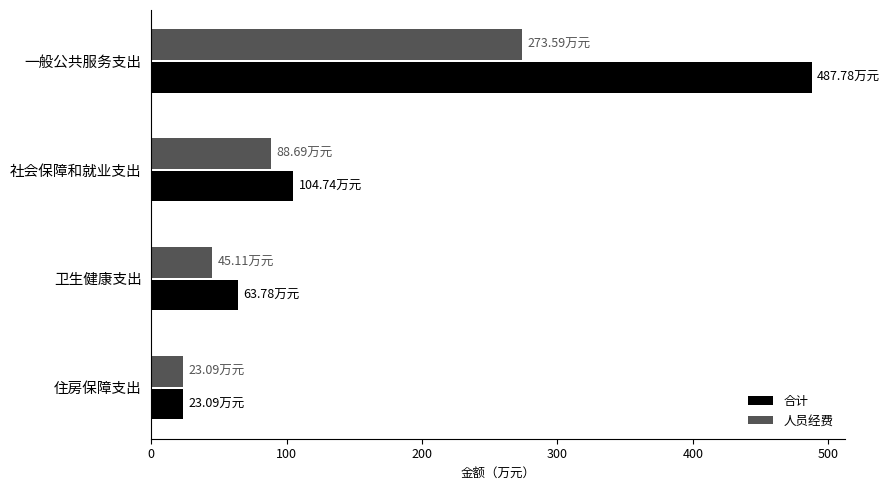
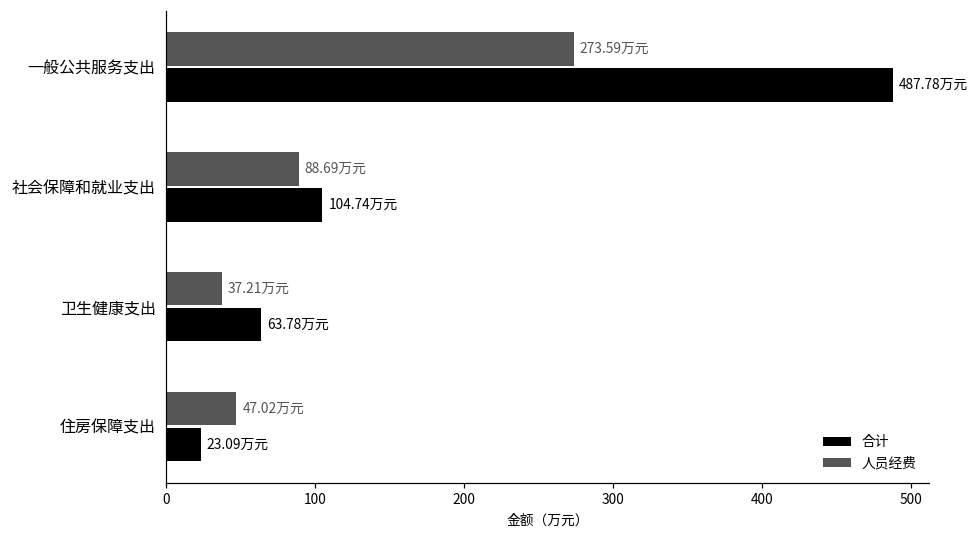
人员经费, 卫生健康支出: 45.11 -> 37.21
人员经费, 住房保障支出: 23.09 -> 47.02
